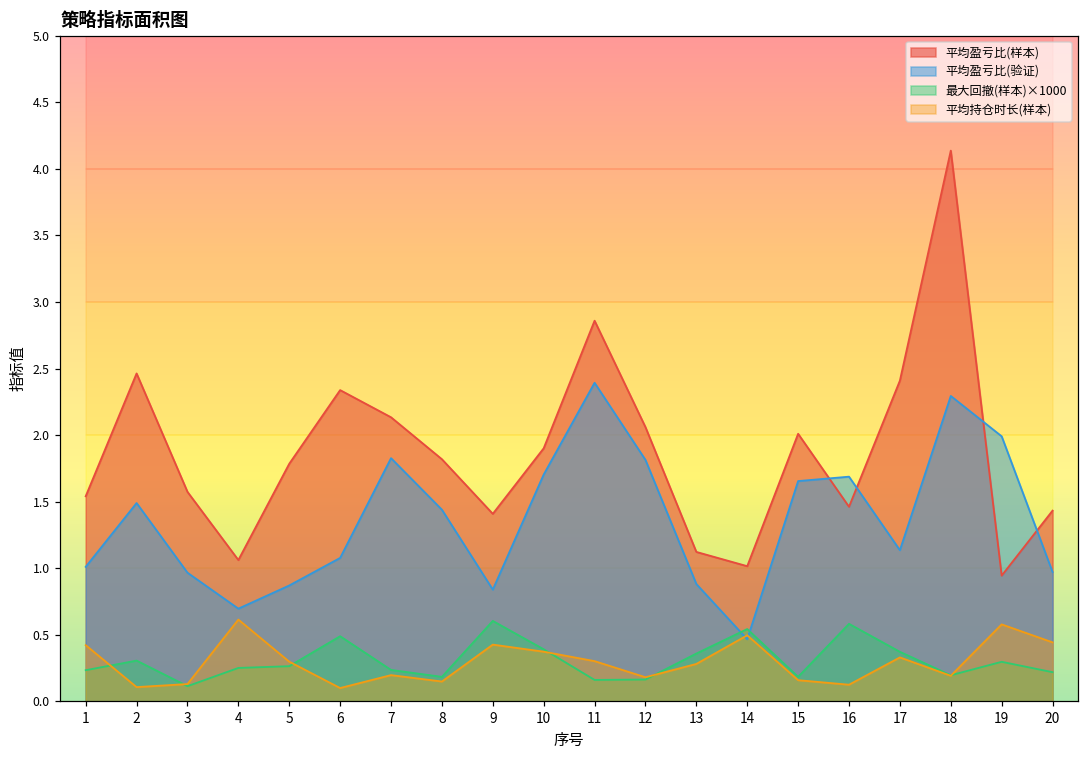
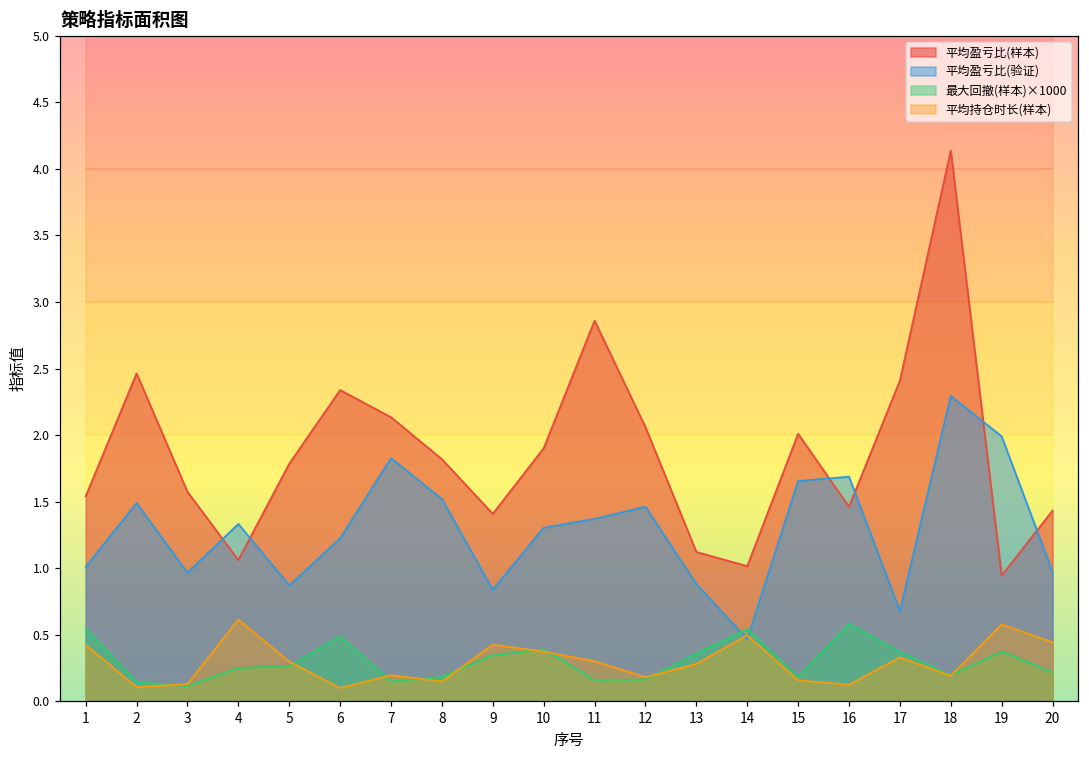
最大回撤(样本)×1000, 1: 0.24 -> 0.55
最大回撤(样本)×1000, 2: 0.31 -> 0.15
平均盈亏比(验证), 4: 0.70 -> 1.33
平均盈亏比(验证), 6: 1.08 -> 1.23
最大回撤(样本)×1000, 7: 0.24 -> 0.15
平均盈亏比(验证), 8: 1.44 -> 1.52
最大回撤(样本)×1000, 9: 0.61 -> 0.35
平均盈亏比(验证), 10: 1.70 -> 1.30
平均盈亏比(验证), 11: 2.39 -> 1.37
平均盈亏比(验证), 12: 1.81 -> 1.46
平均盈亏比(验证), 17: 1.14 -> 0.68
最大回撤(样本)×1000, 19: 0.30 -> 0.38
